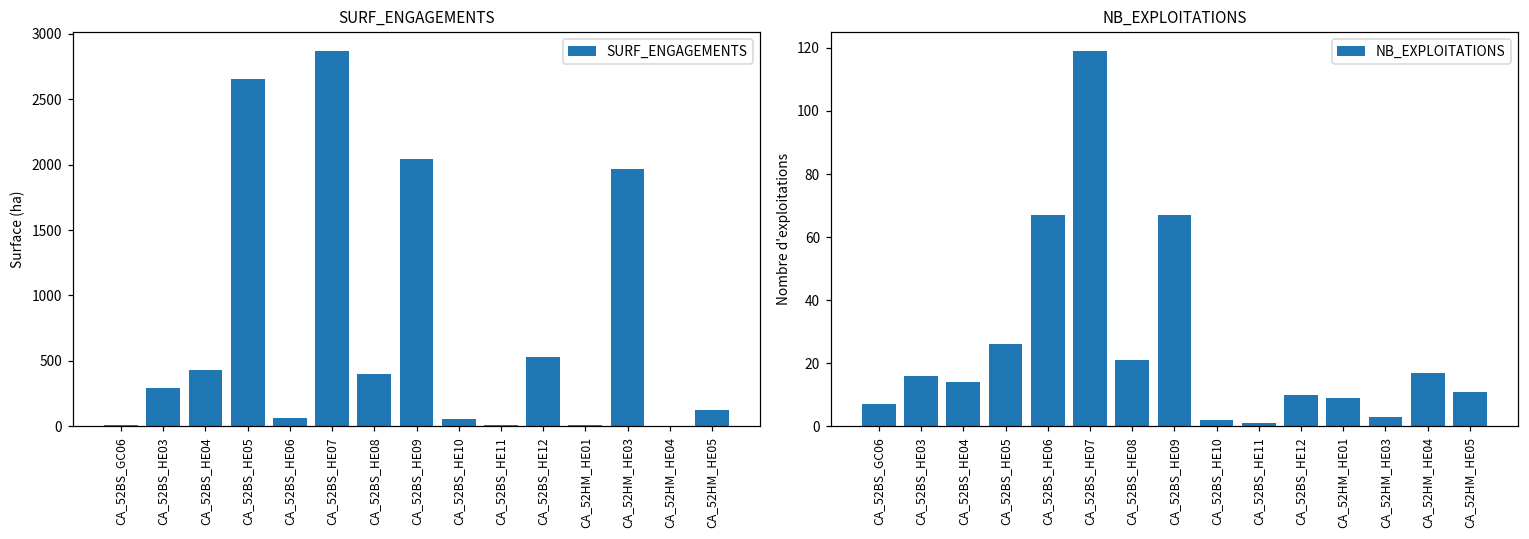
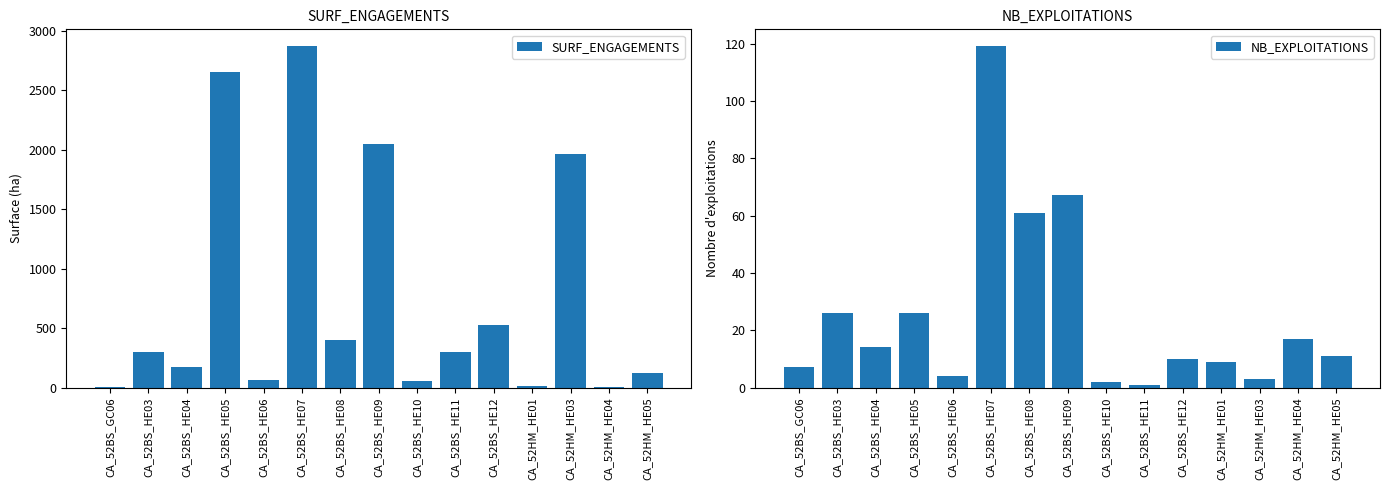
SURF_ENGAGEMENTS, CA_52BS_HE04: 430 -> 170
SURF_ENGAGEMENTS, CA_52BS_HE11: 10 -> 300
NB_EXPLOITATIONS, CA_52BS_HE03: 16 -> 26
NB_EXPLOITATIONS, CA_52BS_HE06: 67 -> 4
NB_EXPLOITATIONS, CA_52BS_HE08: 21 -> 61
